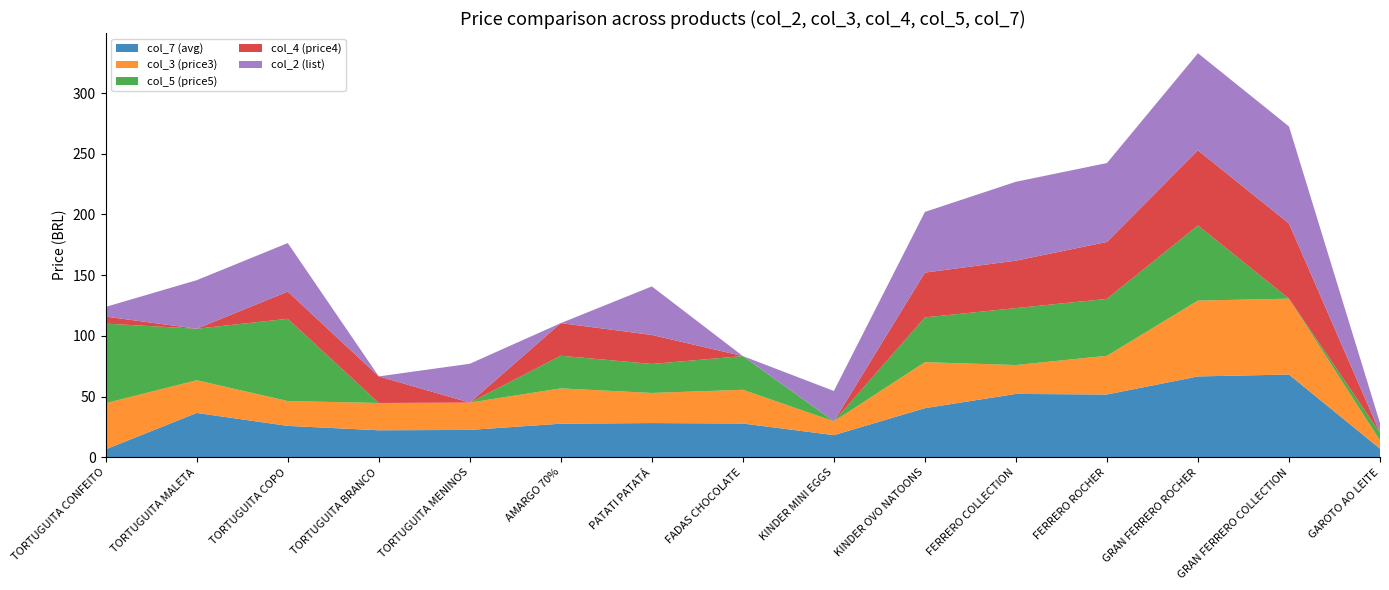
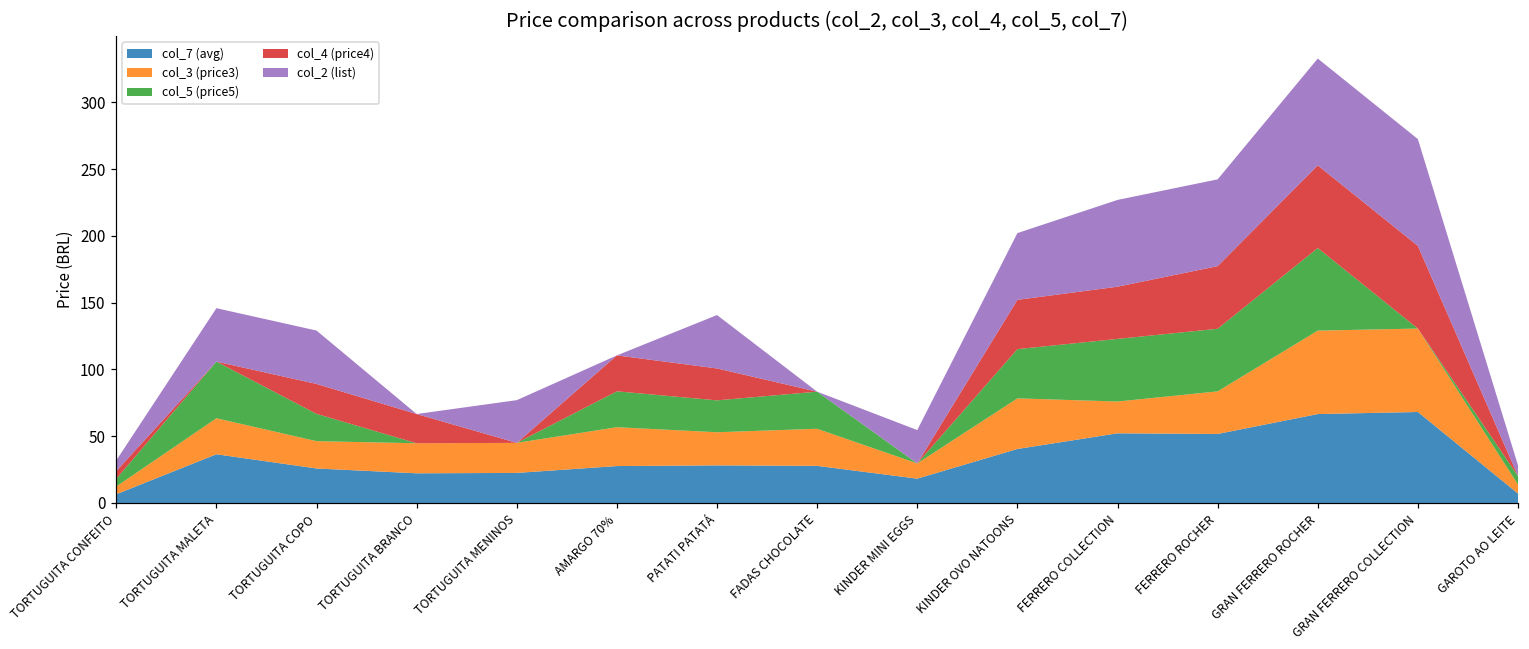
col_3 (price3), TORTUGUITA CONFEITO: 38 -> 6
col_5 (price5), TORTUGUITA CONFEITO: 66 -> 6
col_5 (price5), TORTUGUITA COPO: 68 -> 20
